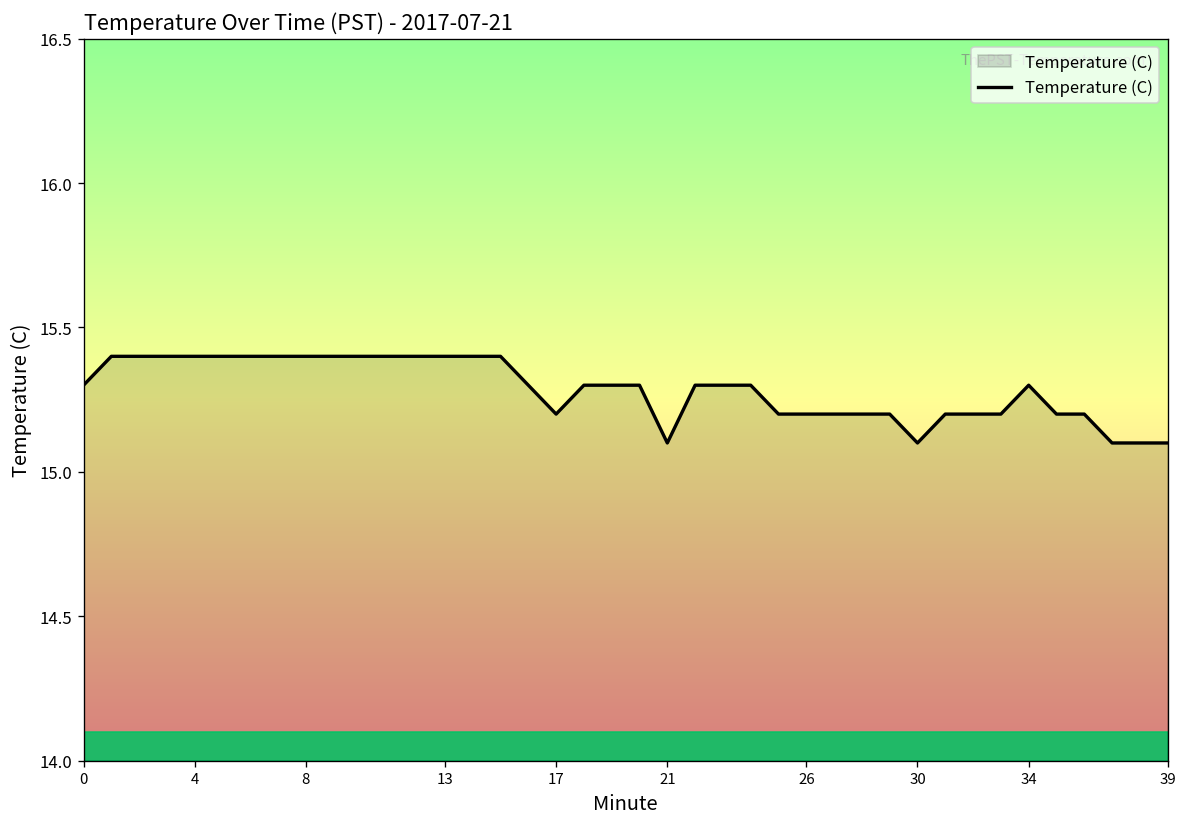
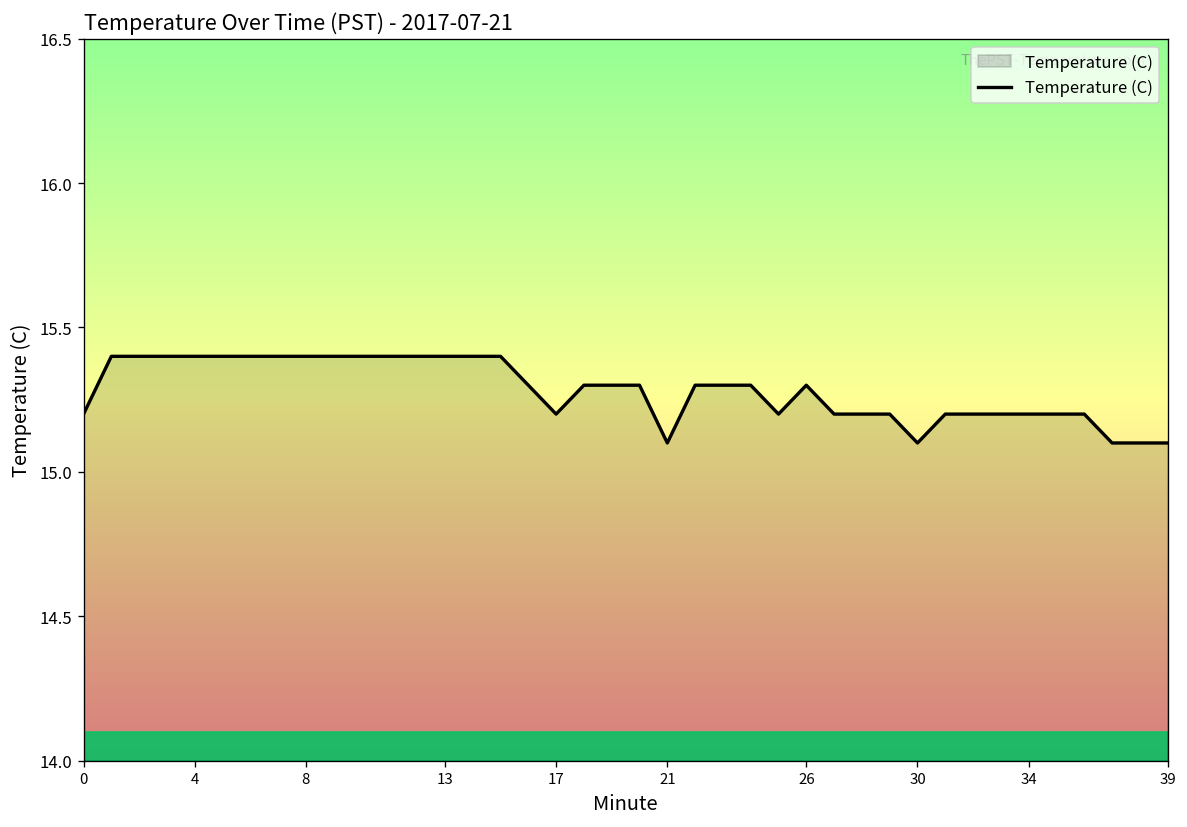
0: 15.3 -> 15.2
26: 15.2 -> 15.3
34: 15.3 -> 15.2
